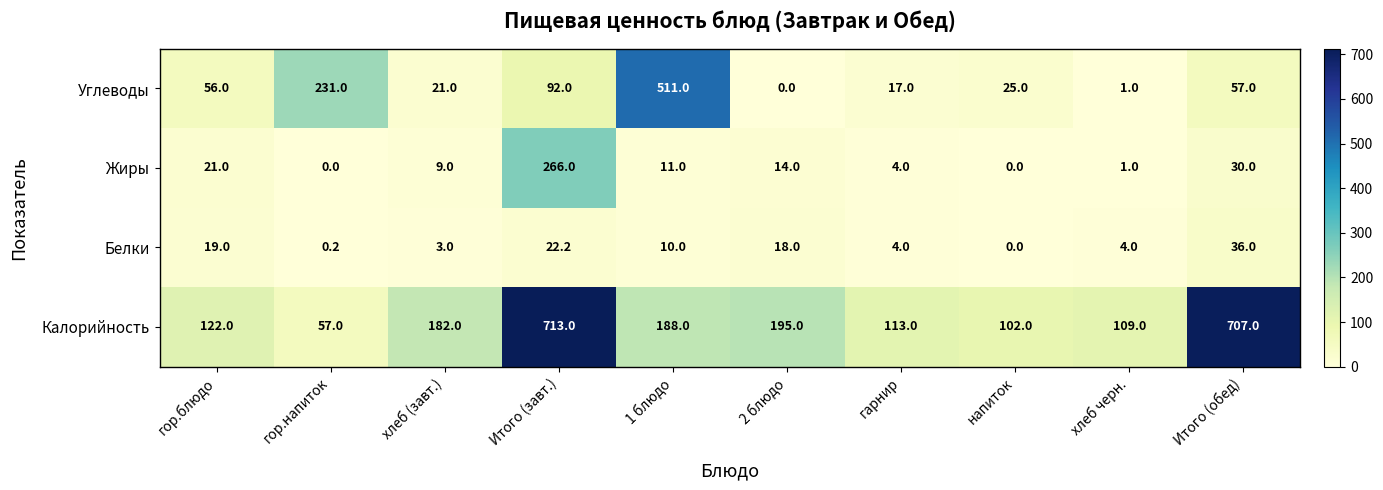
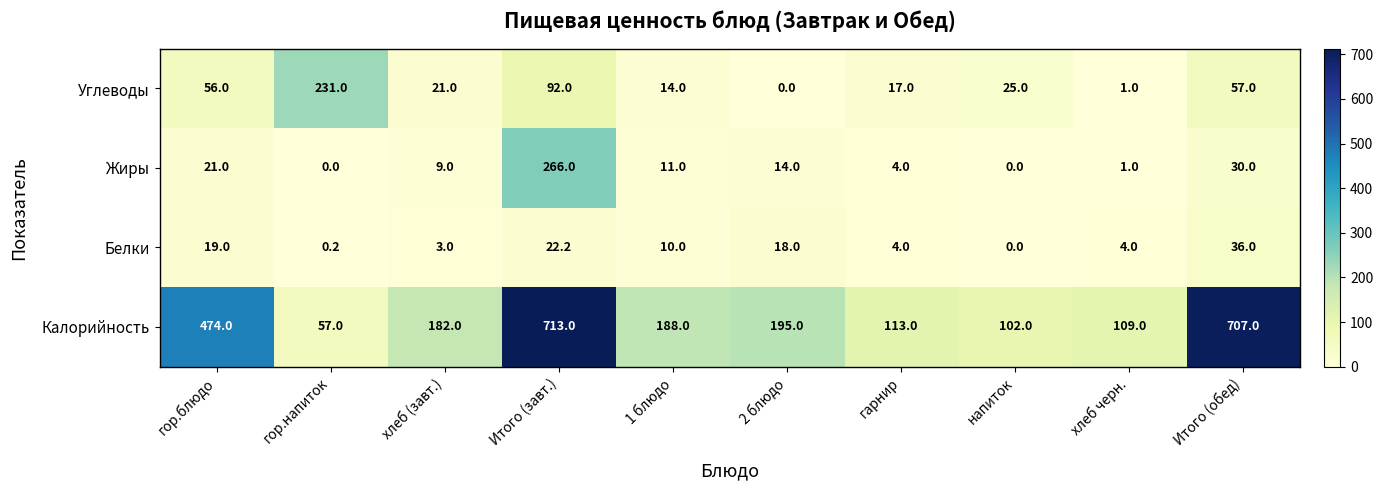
Углеводы, 1 блюдо: 511.0 -> 14.0
Калорийность, гор.блюдо: 122.0 -> 474.0
